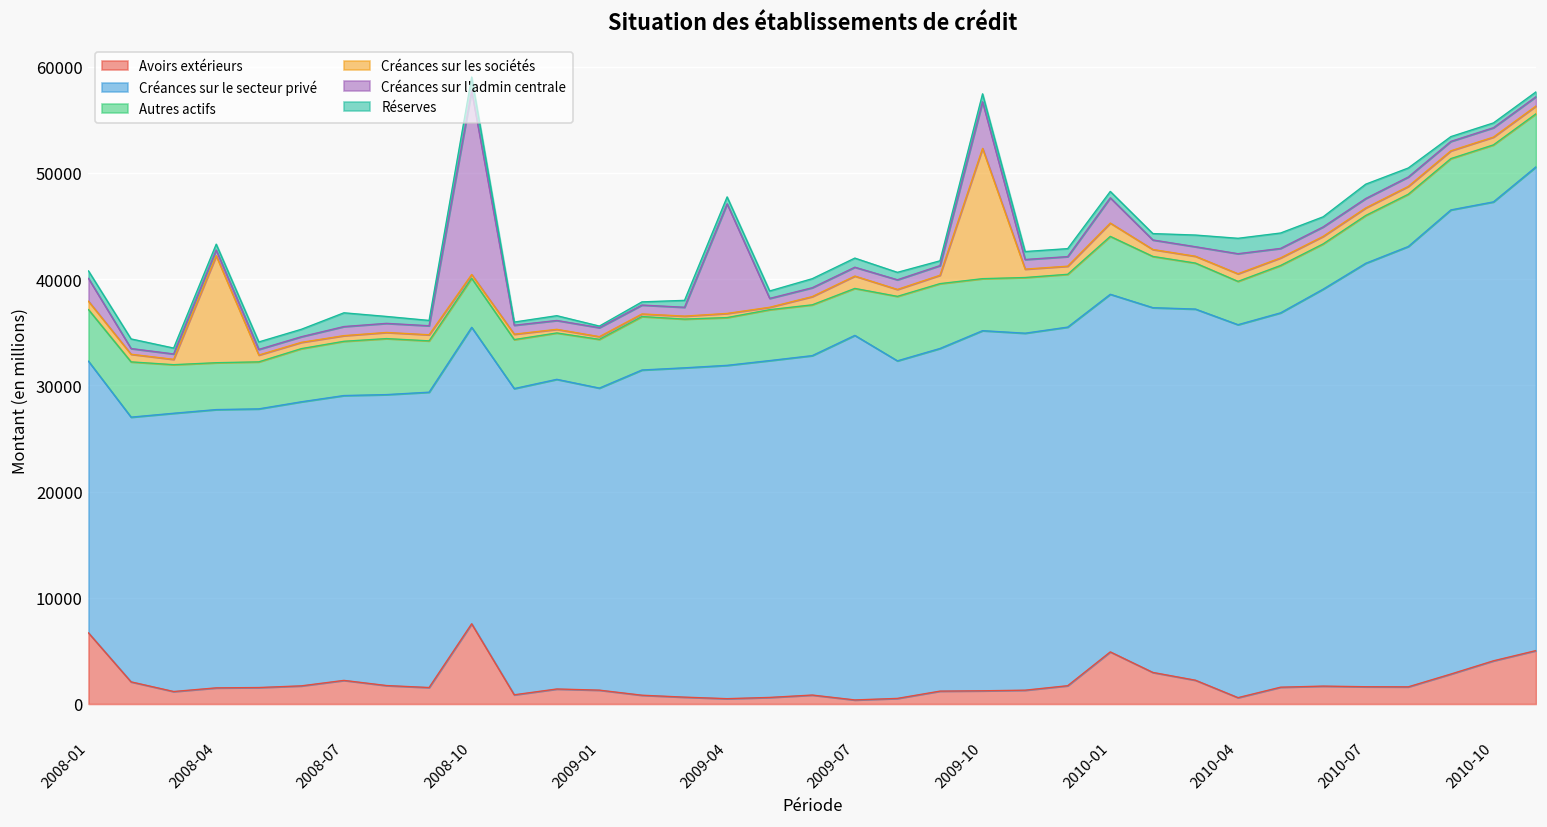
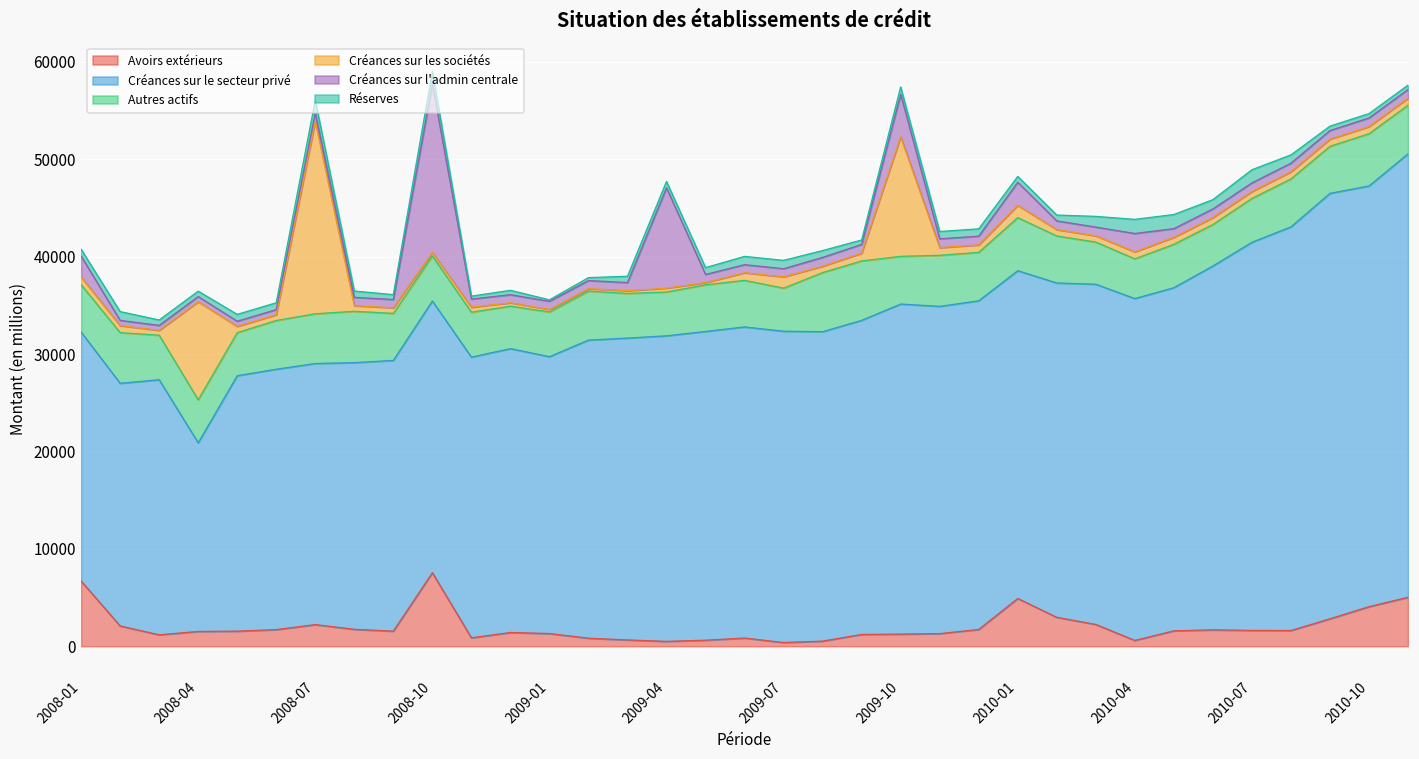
Créances sur le secteur privé, 2008-04: 26000 -> 19000
Créances sur les sociétés, 2008-07: 1000 -> 20000
Créances sur le secteur privé, 2009-07: 34000 -> 32000
